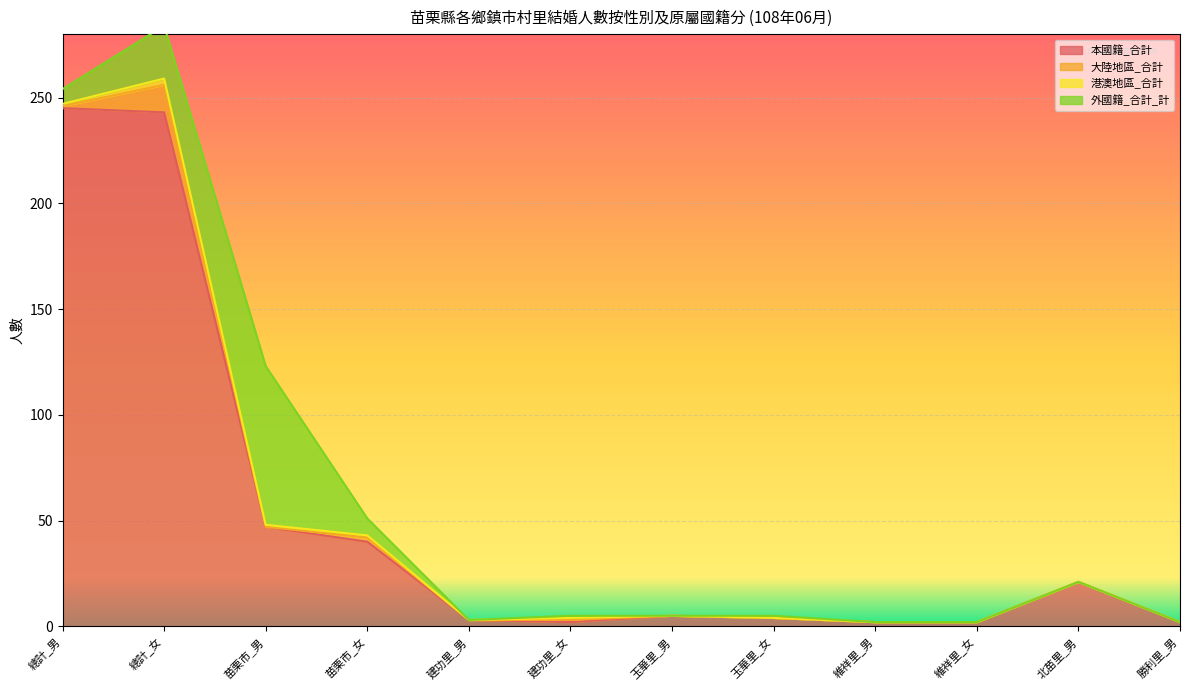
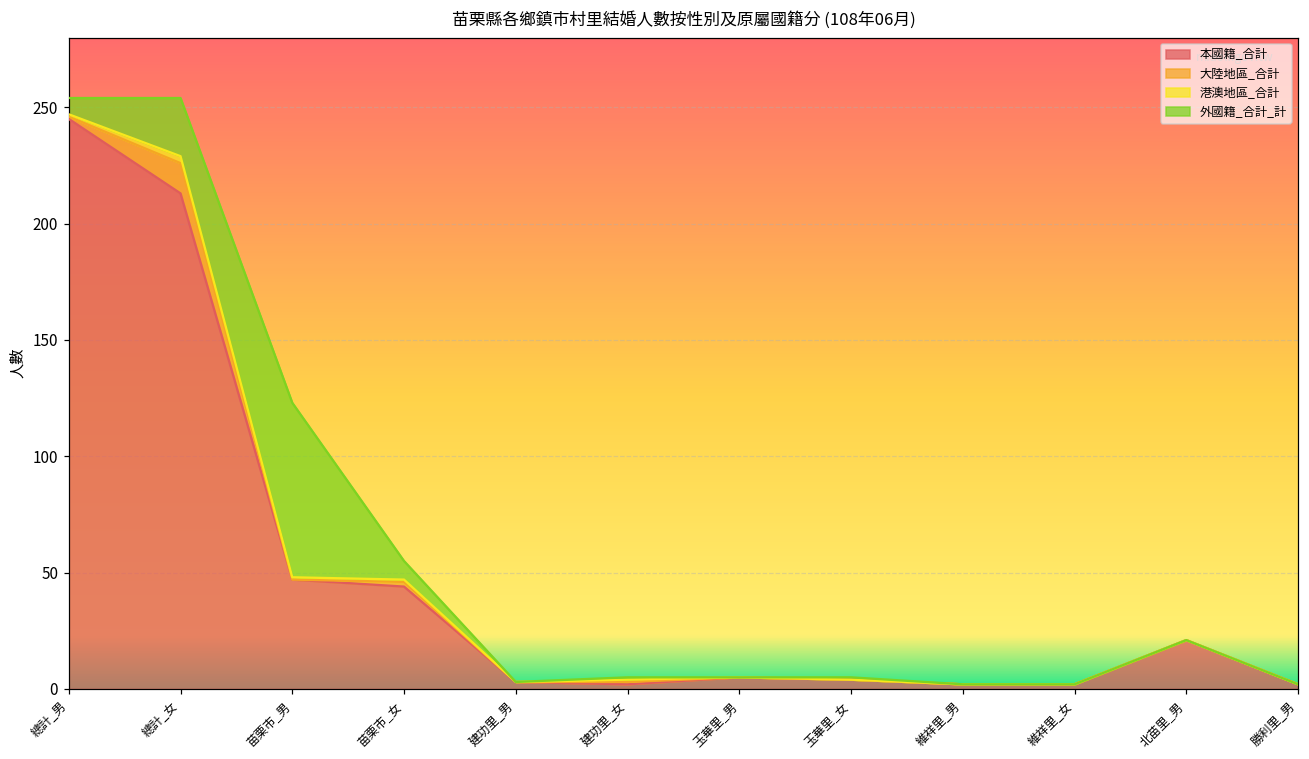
本國籍_合計, 總計_女: 243 -> 213
本國籍_合計, 苗栗市_女: 40 -> 44
